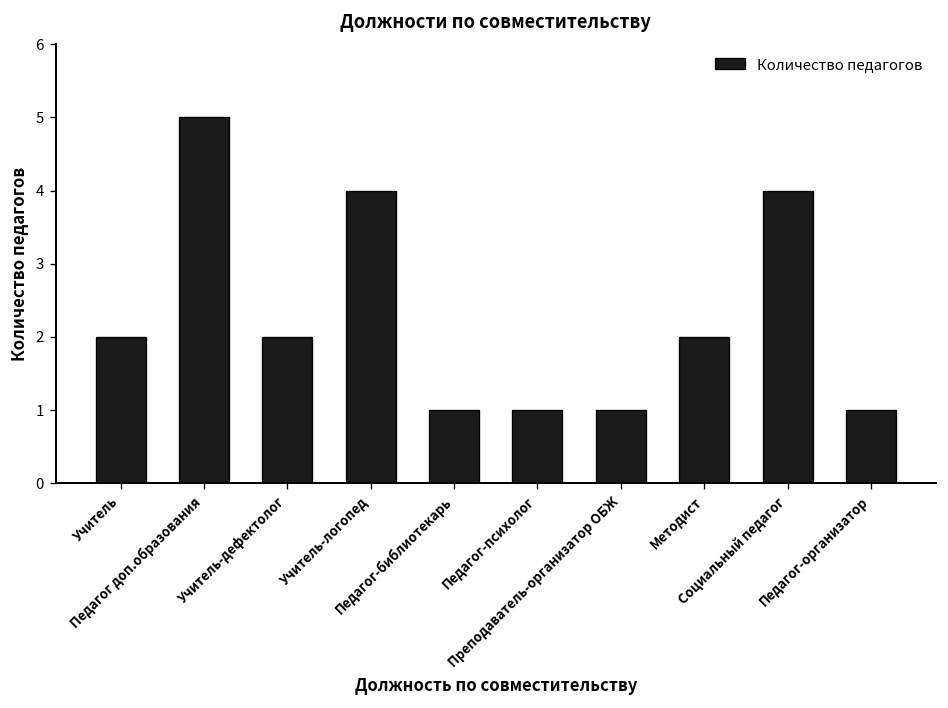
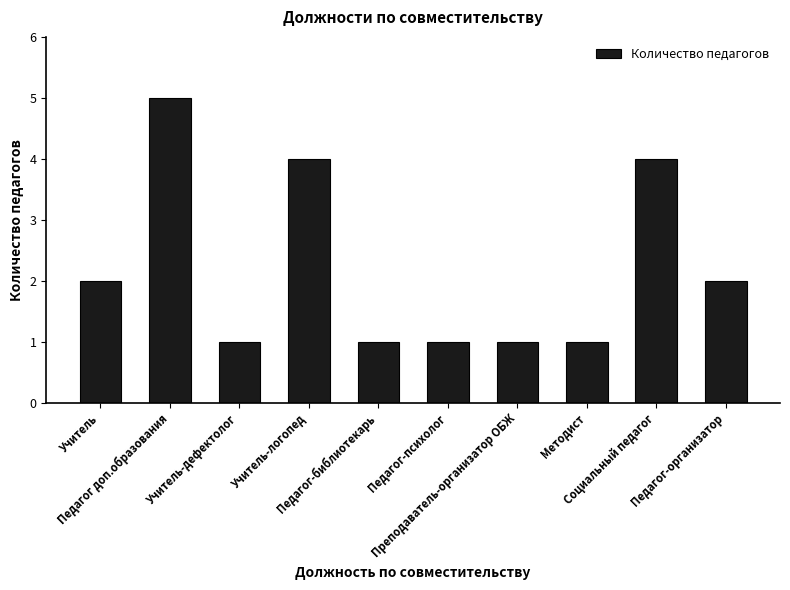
Учитель-дефектолог: 2 -> 1
Методист: 2 -> 1
Педагог-организатор: 1 -> 2
